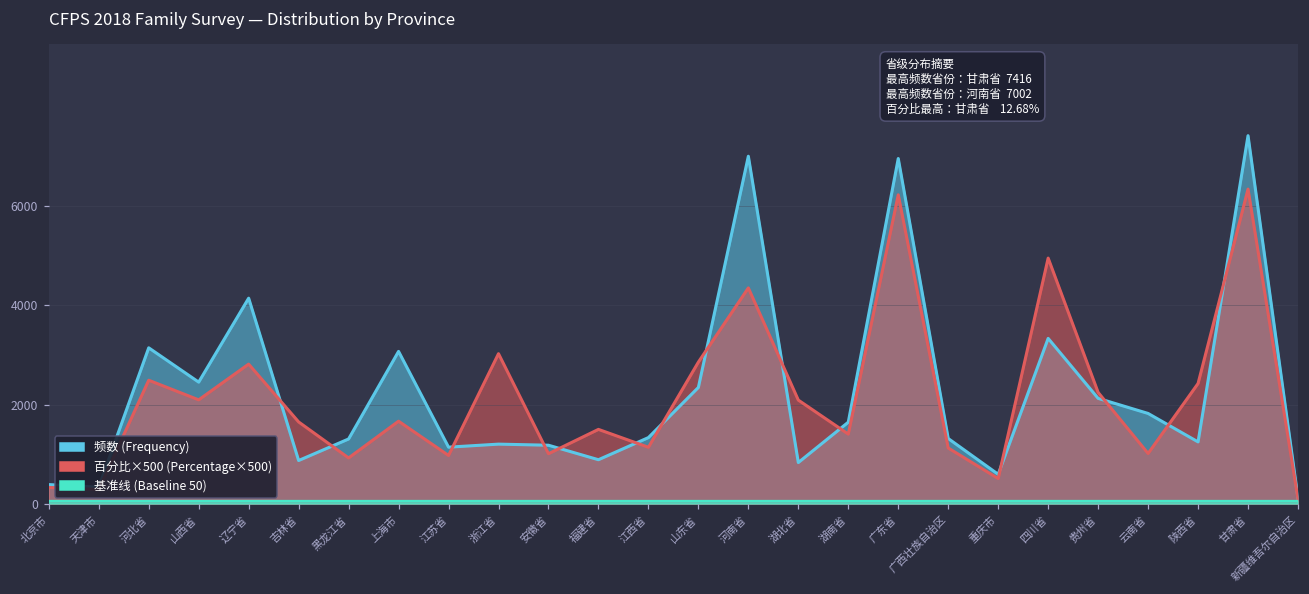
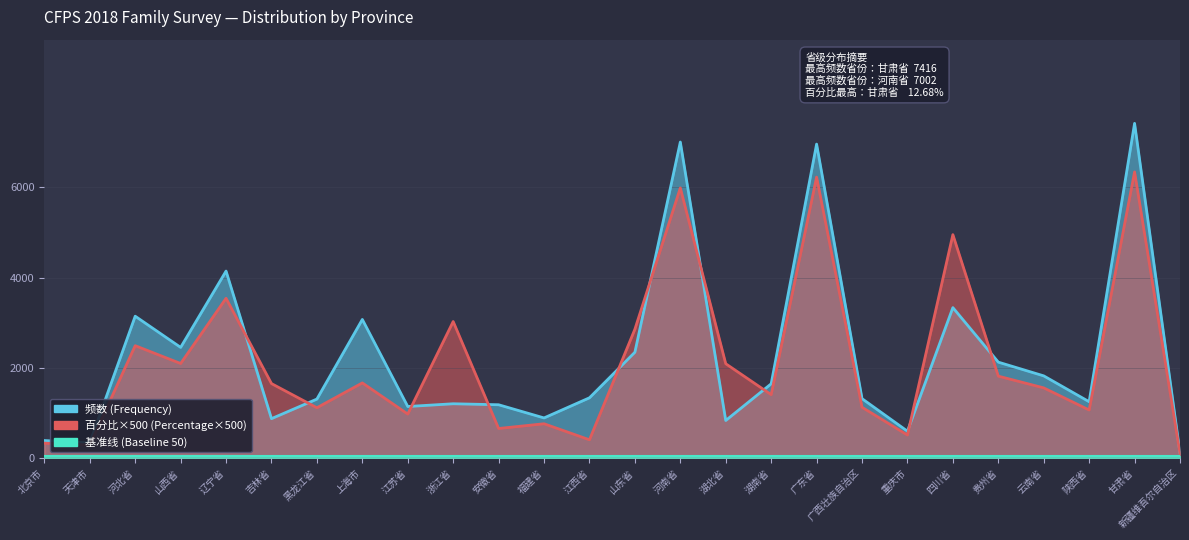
百分比×500 (Percentage×500), 辽宁省: 2800 -> 3500
百分比×500 (Percentage×500), 黑龙江省: 900 -> 1100
百分比×500 (Percentage×500), 安徽省: 1000 -> 700
百分比×500 (Percentage×500), 福建省: 1500 -> 800
百分比×500 (Percentage×500), 江西省: 1100 -> 400
百分比×500 (Percentage×500), 河南省: 4400 -> 6000
百分比×500 (Percentage×500), 贵州省: 2200 -> 1800
百分比×500 (Percentage×500), 云南省: 1000 -> 1600
百分比×500 (Percentage×500), 陕西省: 2400 -> 1100
